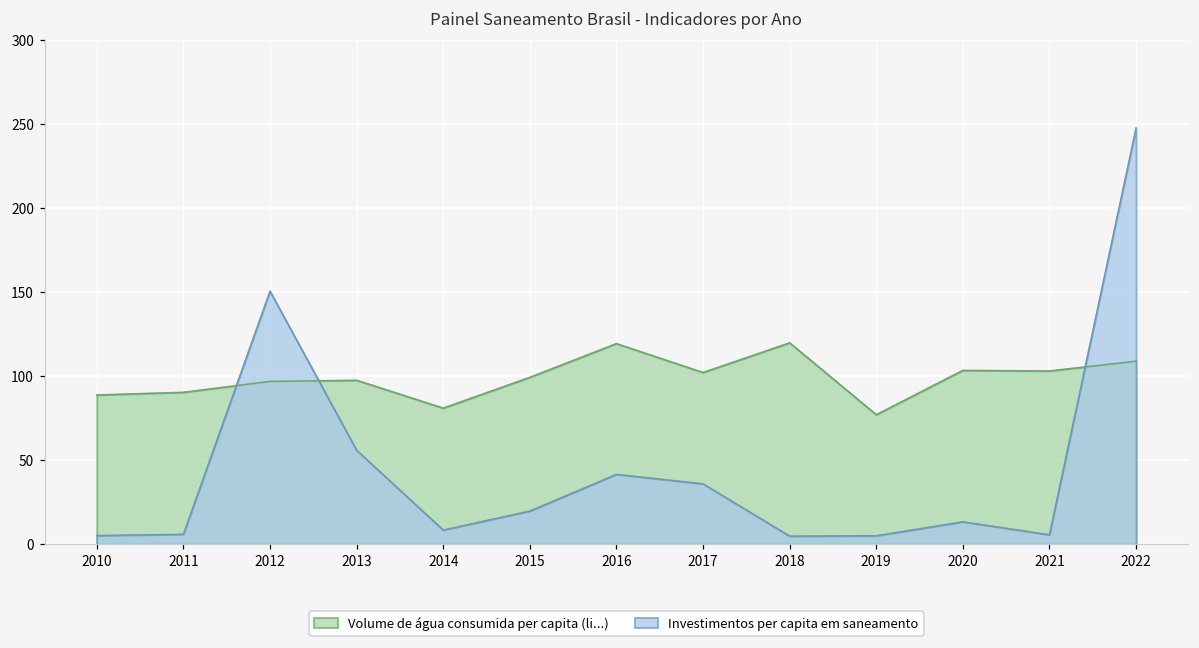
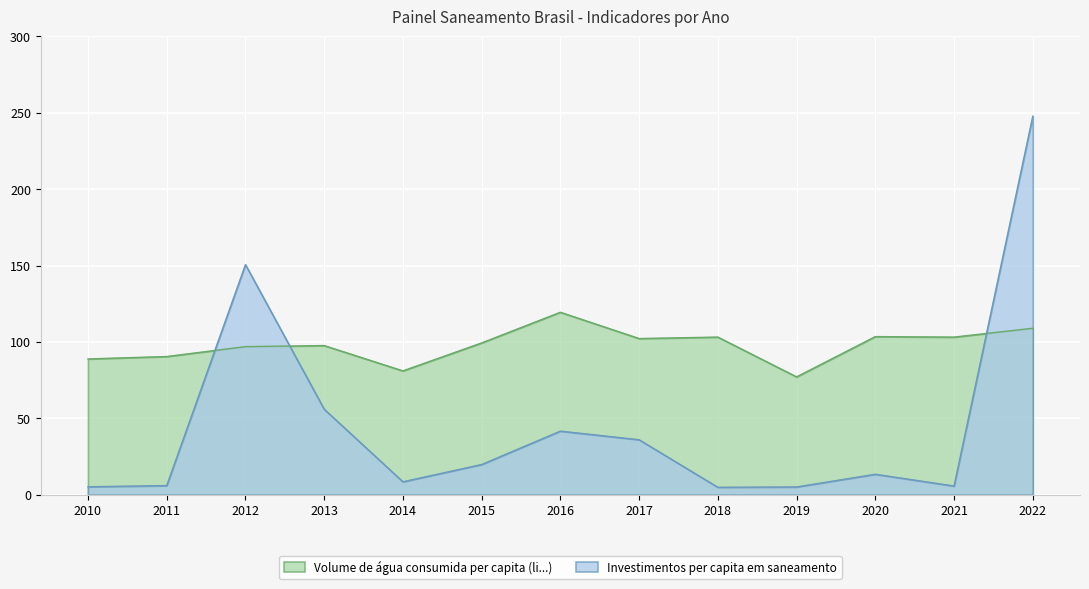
Volume de água consumida per capita (li...), 2018: 120 -> 103
